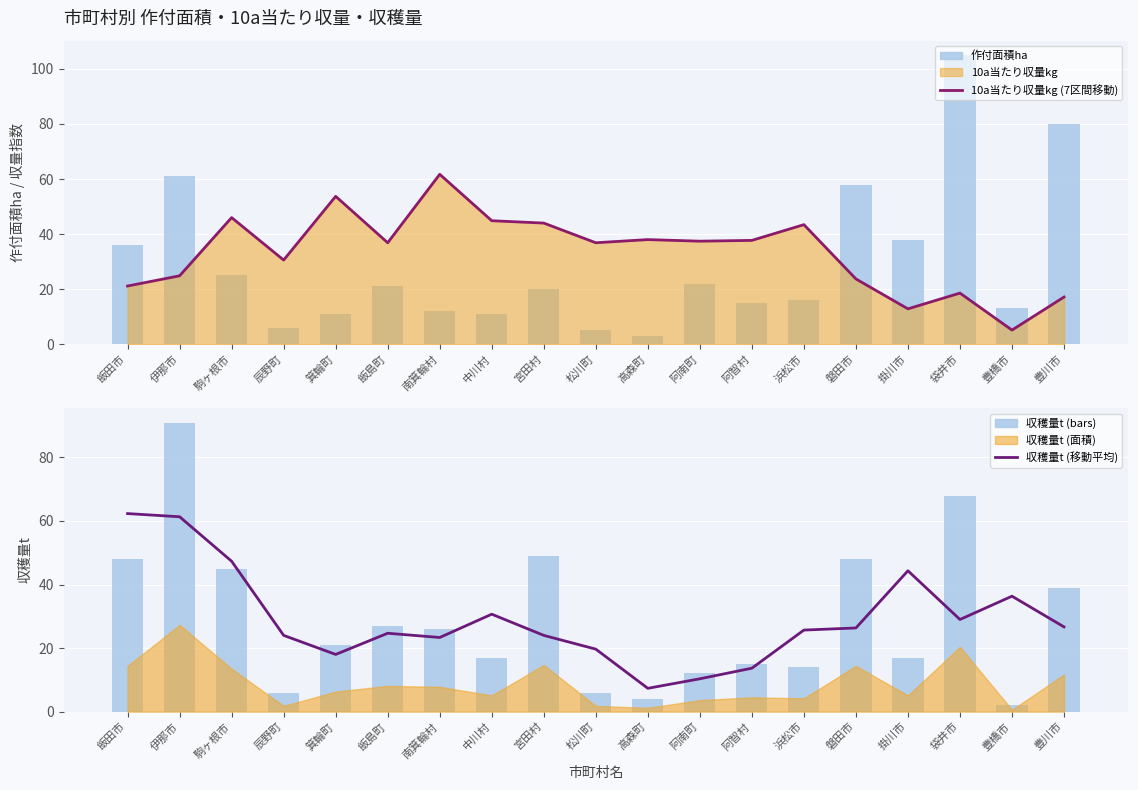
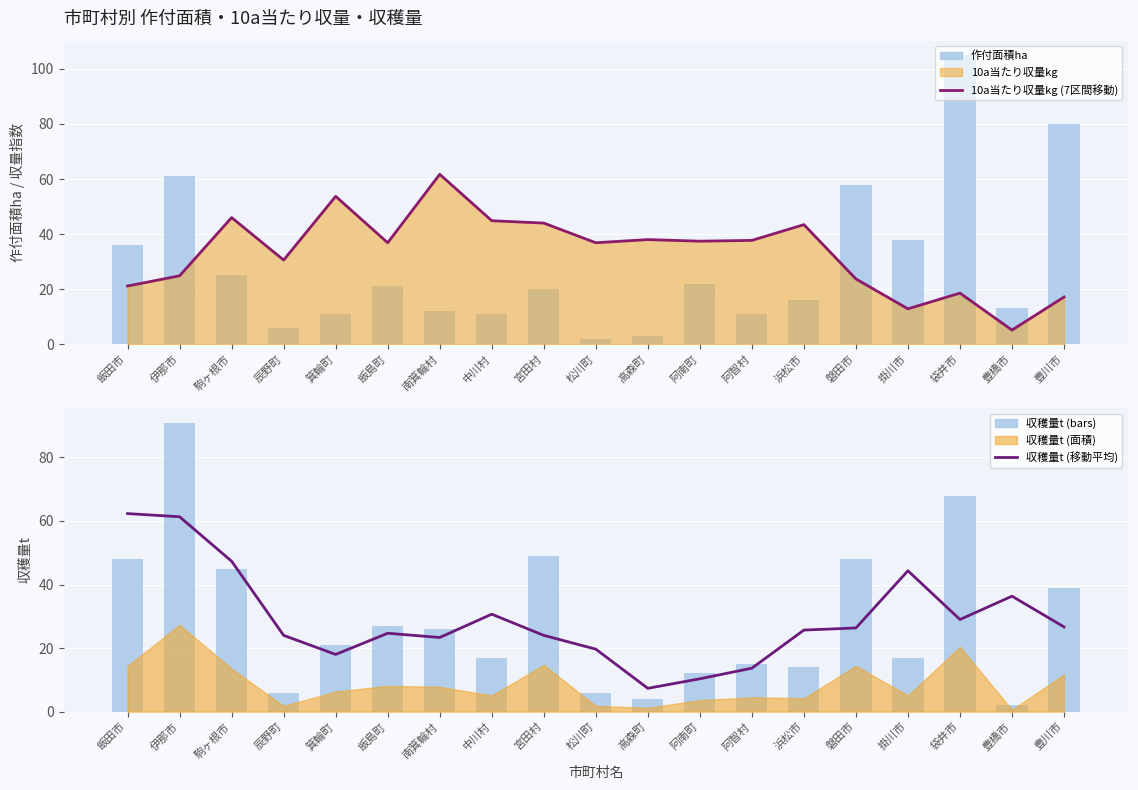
市町村別 作付面積・10a当たり収量・収穫量, 作付面積ha, 松川町: 5 -> 2
市町村別 作付面積・10a当たり収量・収穫量, 作付面積ha, 阿智村: 15 -> 11
